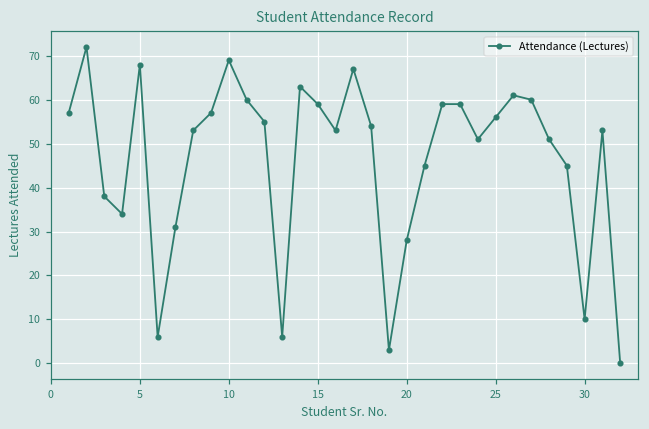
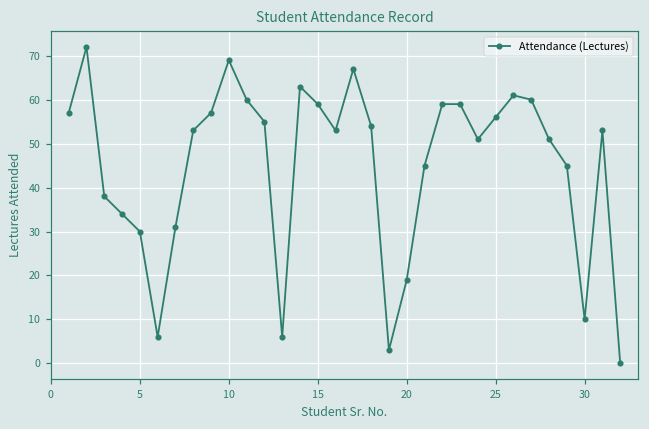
5: 68 -> 30
20: 28 -> 19
